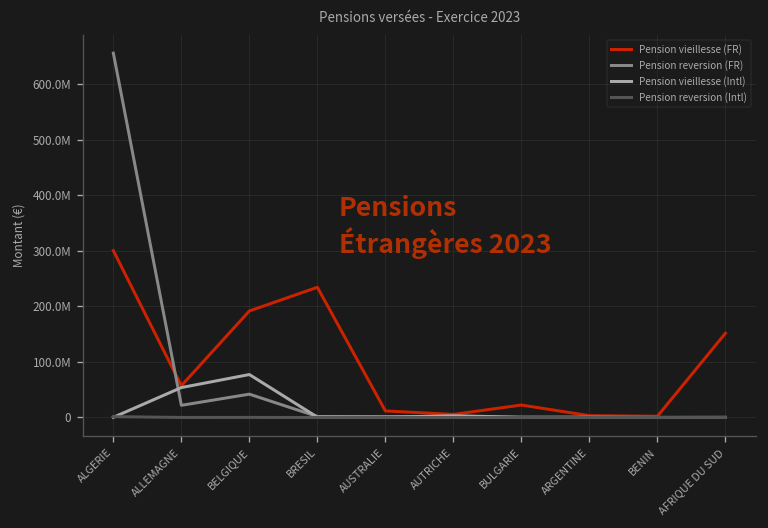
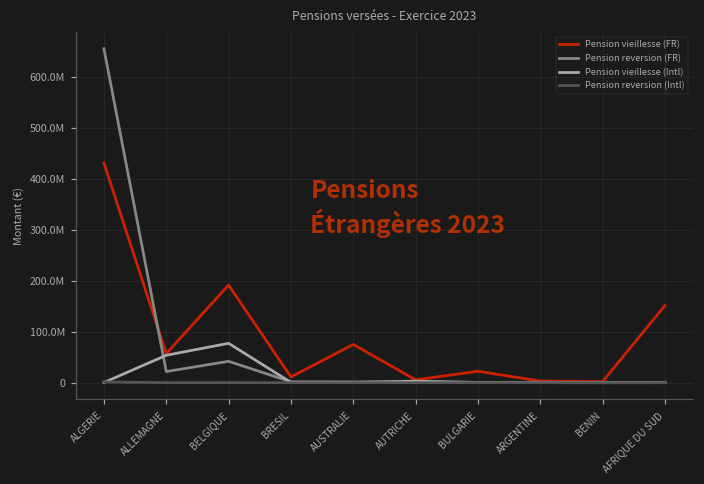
Pension vieillesse (FR), ALGERIE: 300000000 -> 430000000
Pension vieillesse (FR), BRESIL: 230000000 -> 10000000
Pension vieillesse (FR), AUSTRALIE: 10000000 -> 80000000
